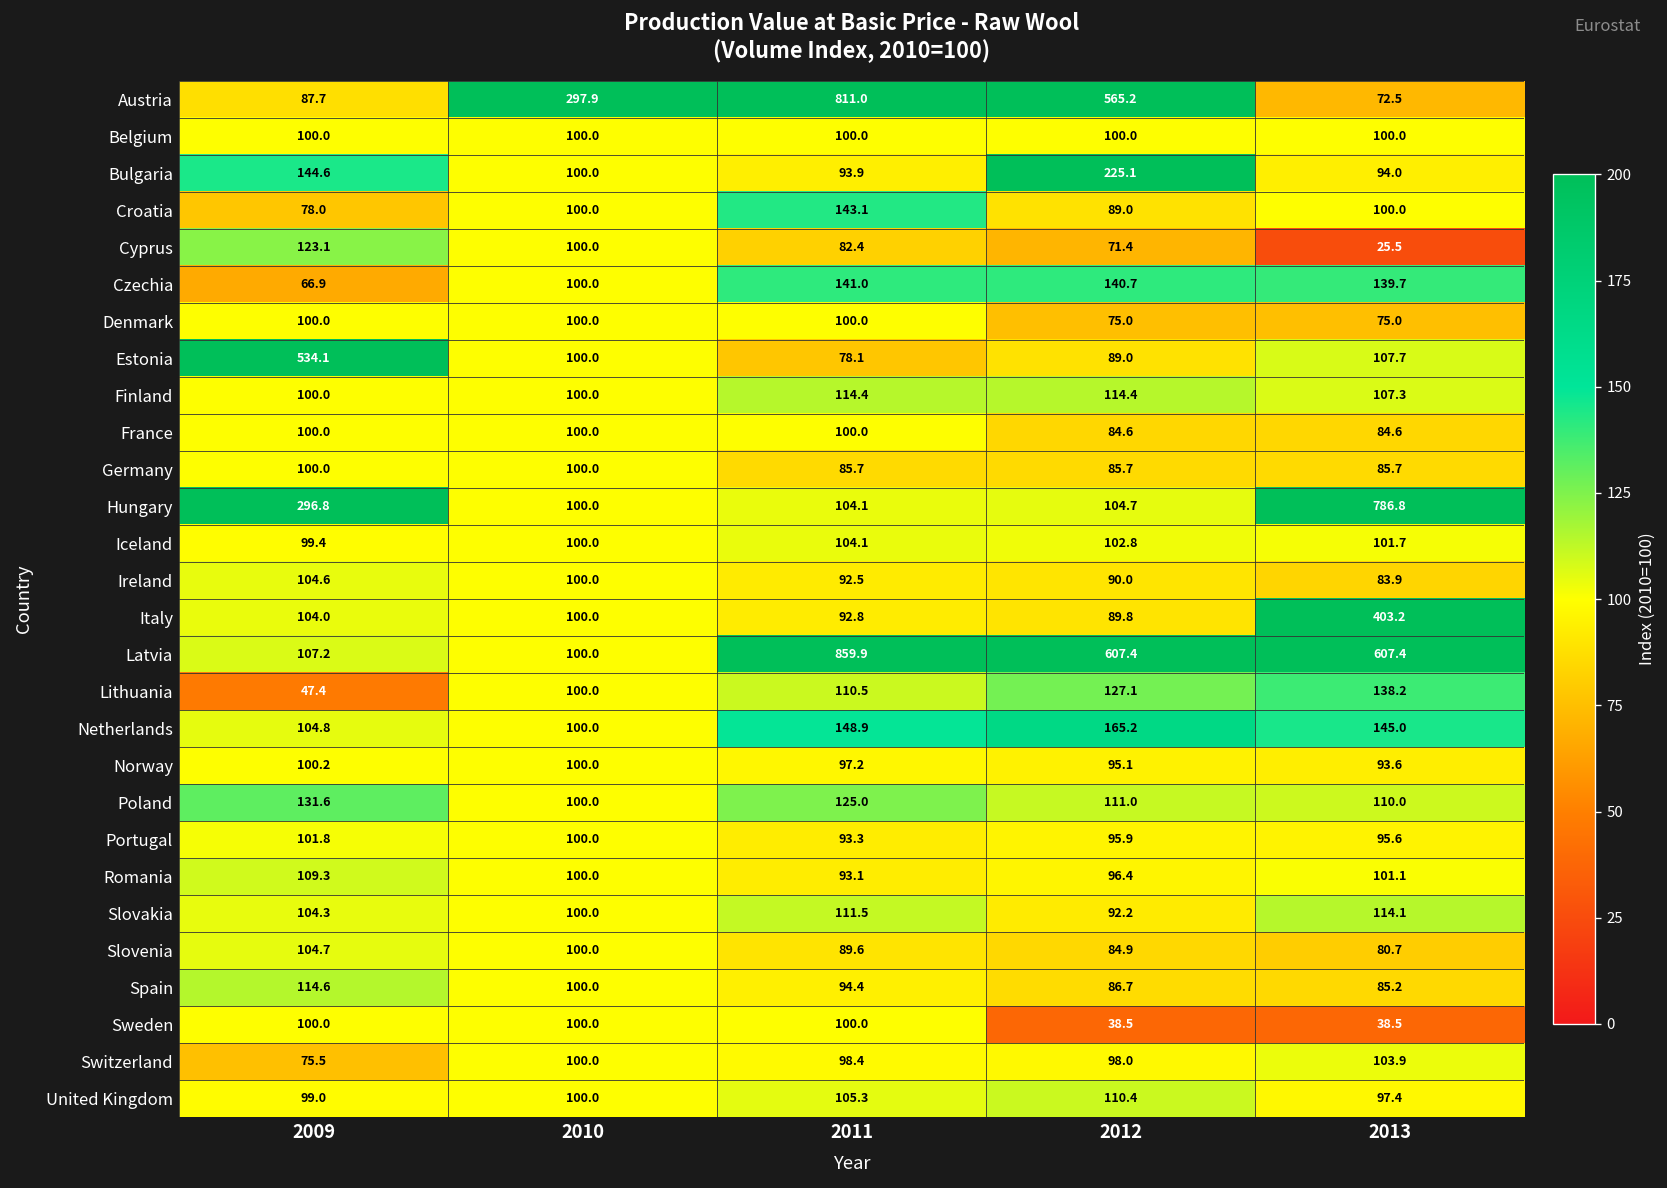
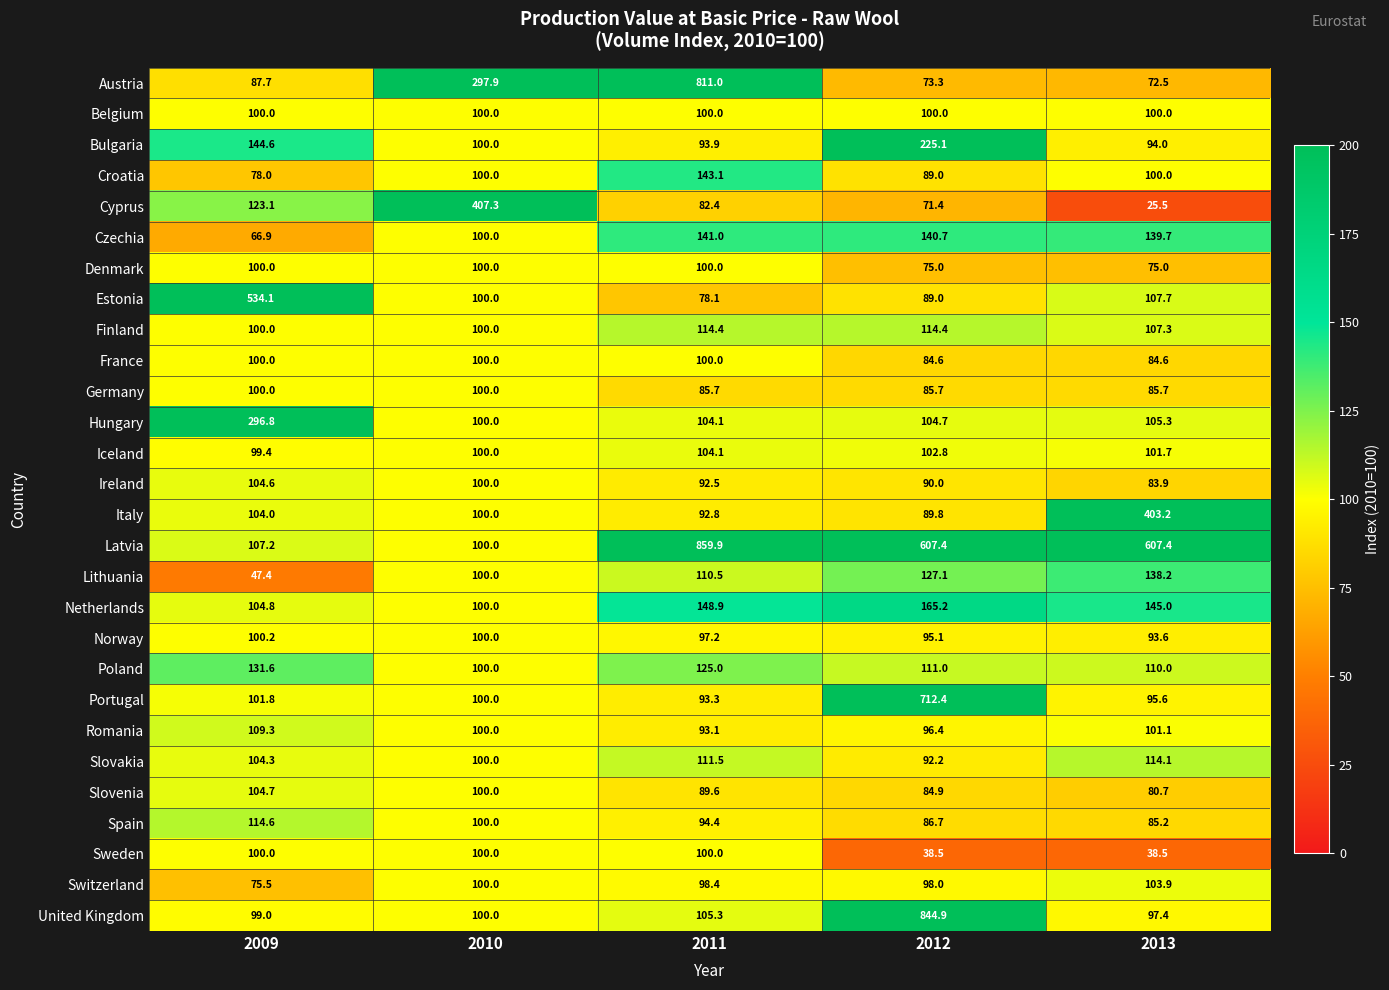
Austria, 2012: 565.2 -> 73.3
Cyprus, 2010: 100.0 -> 407.3
Hungary, 2013: 786.8 -> 105.3
Portugal, 2012: 95.9 -> 712.4
United Kingdom, 2012: 110.4 -> 844.9
